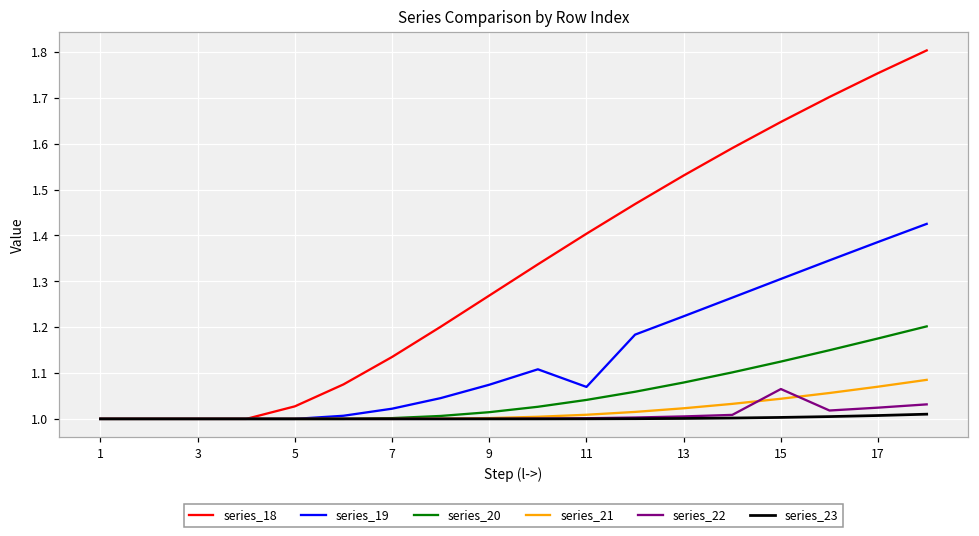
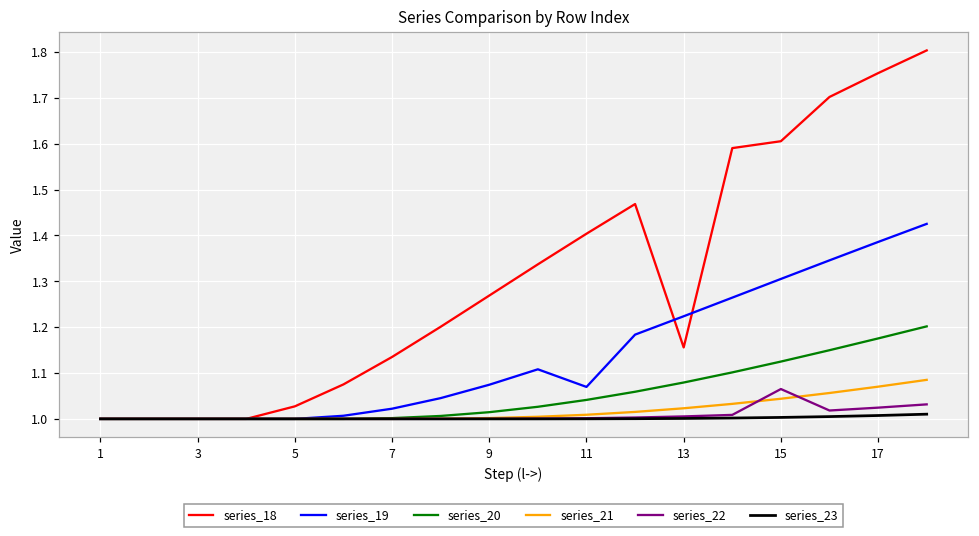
series_18, 13: 1.53 -> 1.16
series_18, 15: 1.65 -> 1.61
